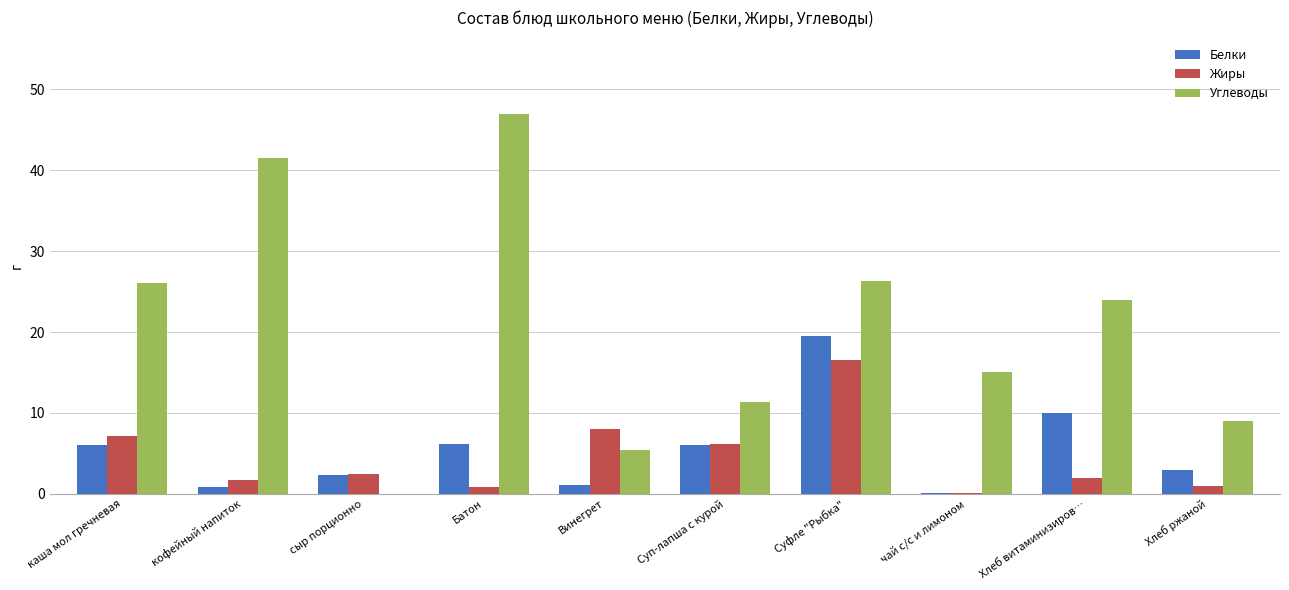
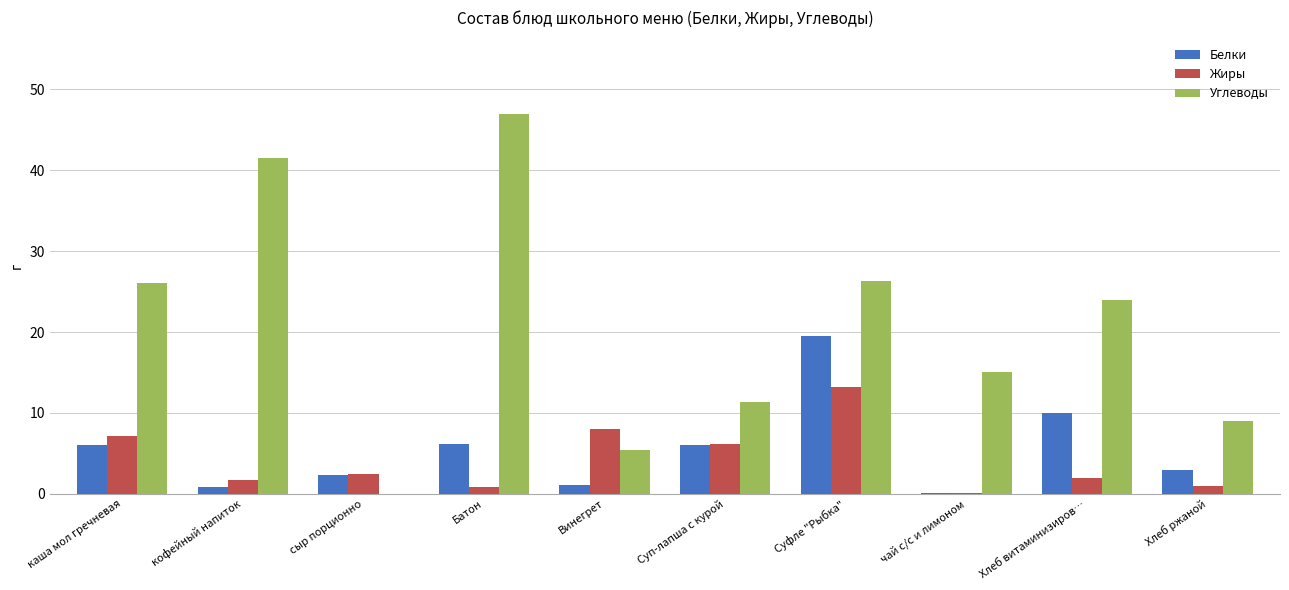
Жиры, Суфле "Рыбка": 17 -> 13
